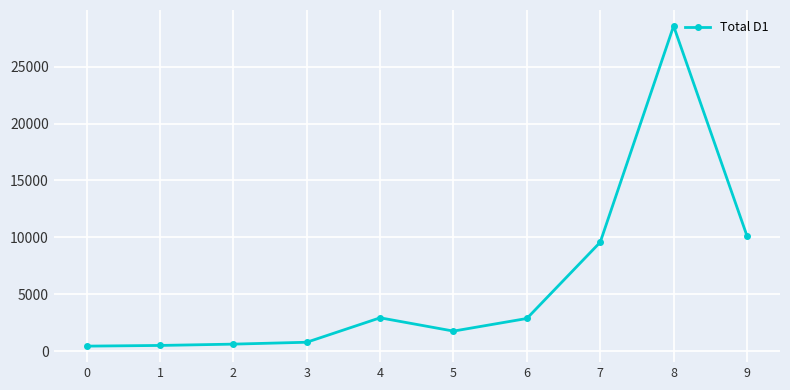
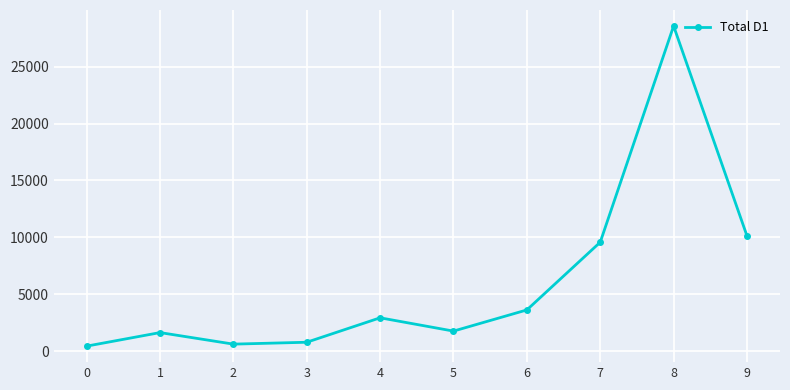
1: 500 -> 1600
6: 2900 -> 3600
